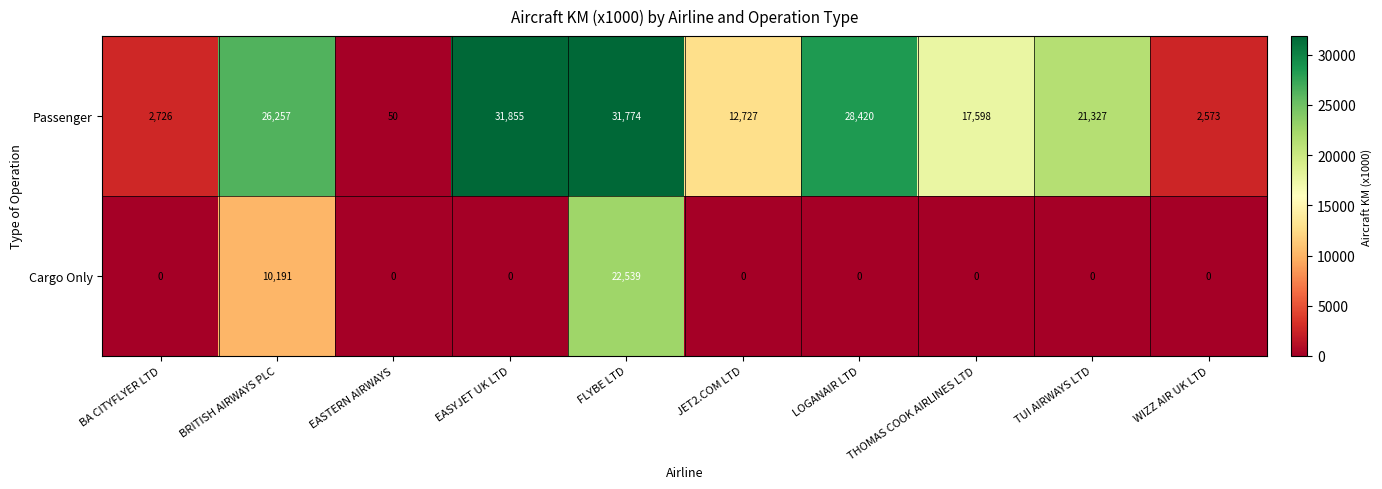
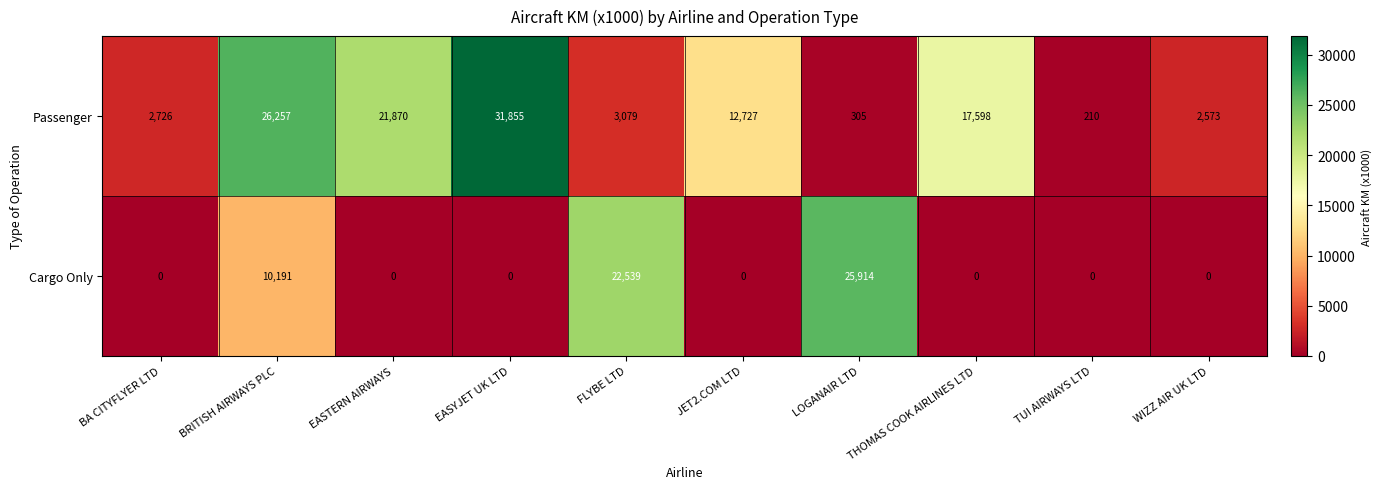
Passenger, EASTERN AIRWAYS: 50 -> 21,870
Passenger, FLYBE LTD: 31,774 -> 3,079
Passenger, LOGANAIR LTD: 28,420 -> 305
Passenger, TUI AIRWAYS LTD: 21,327 -> 210
Cargo Only, LOGANAIR LTD: 0 -> 25,914
